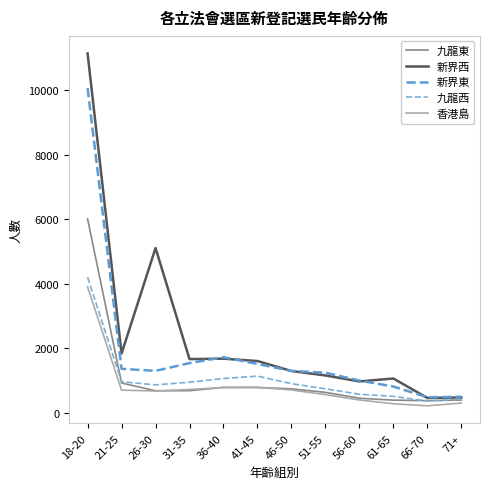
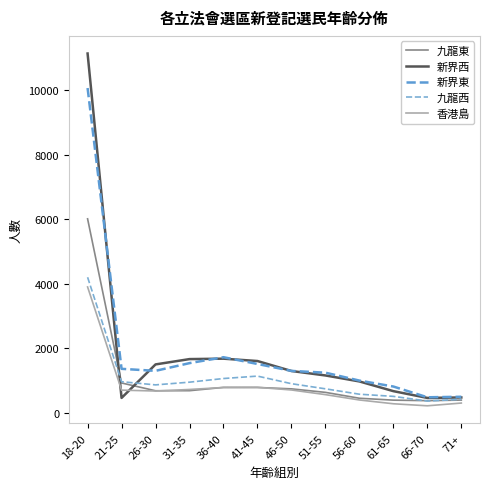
新界西, 21-25: 1800 -> 500
新界西, 26-30: 5100 -> 1500
新界西, 61-65: 1100 -> 700
